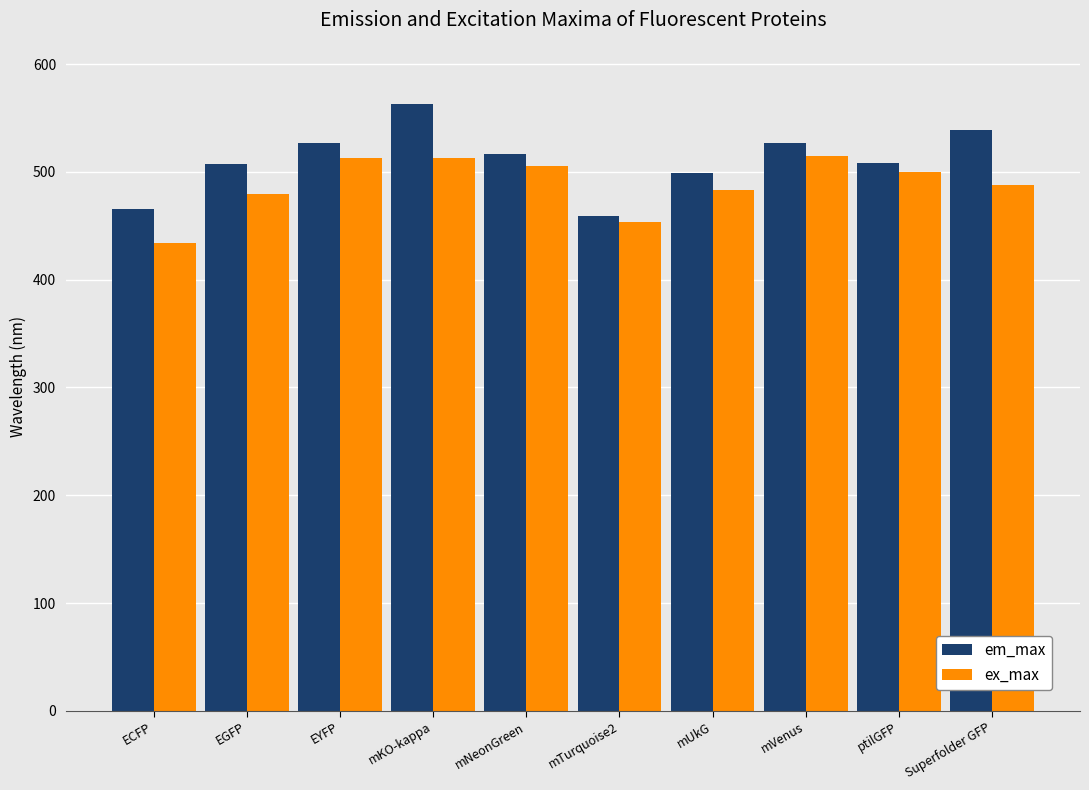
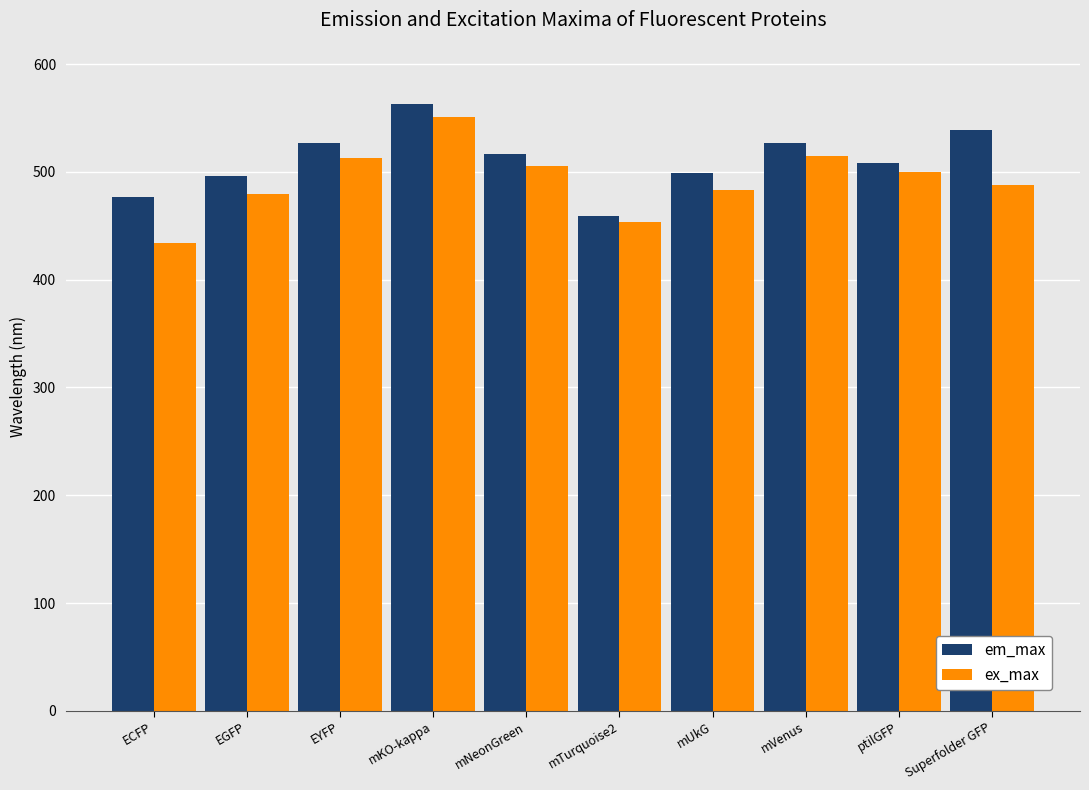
em_max, ECFP: 466 -> 477
em_max, EGFP: 507 -> 496
ex_max, mKO-kappa: 513 -> 551
